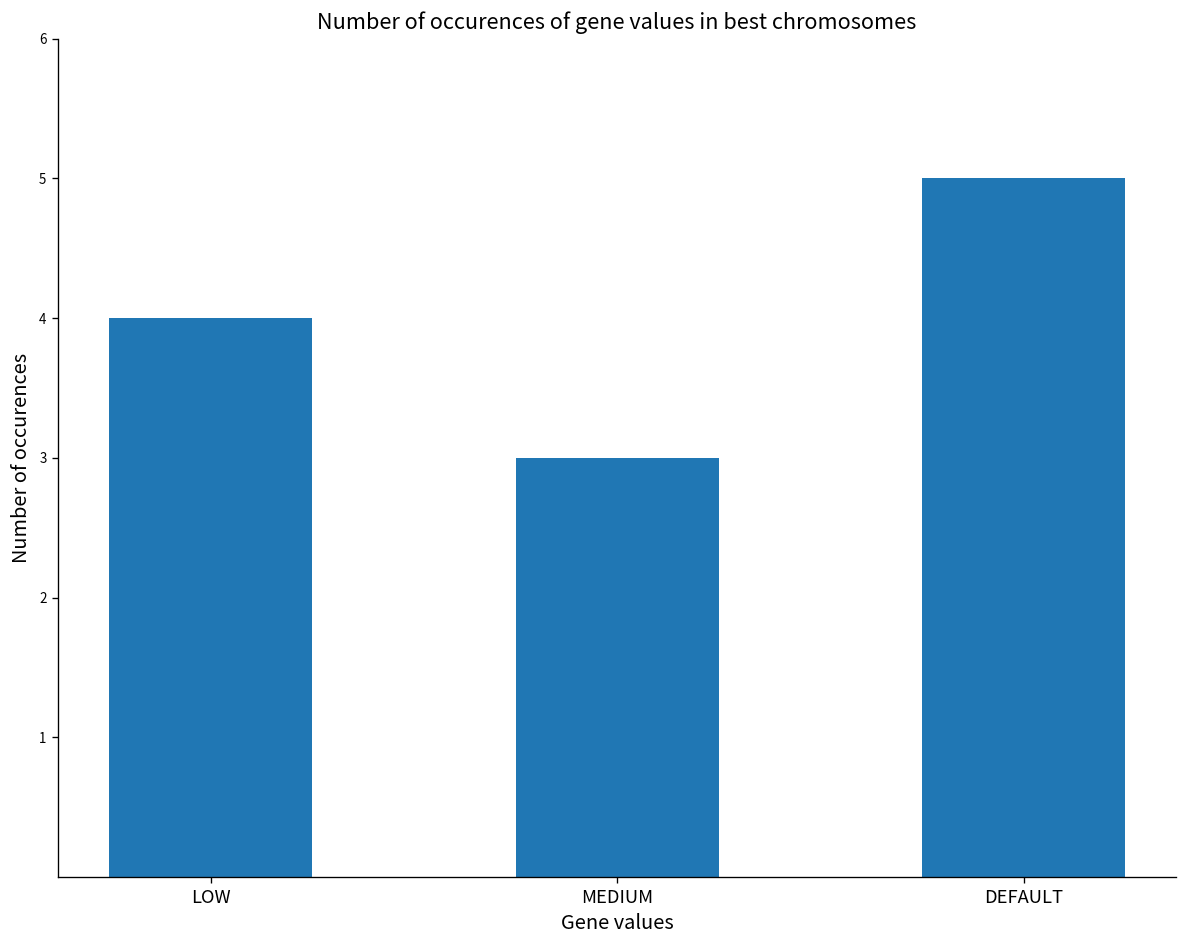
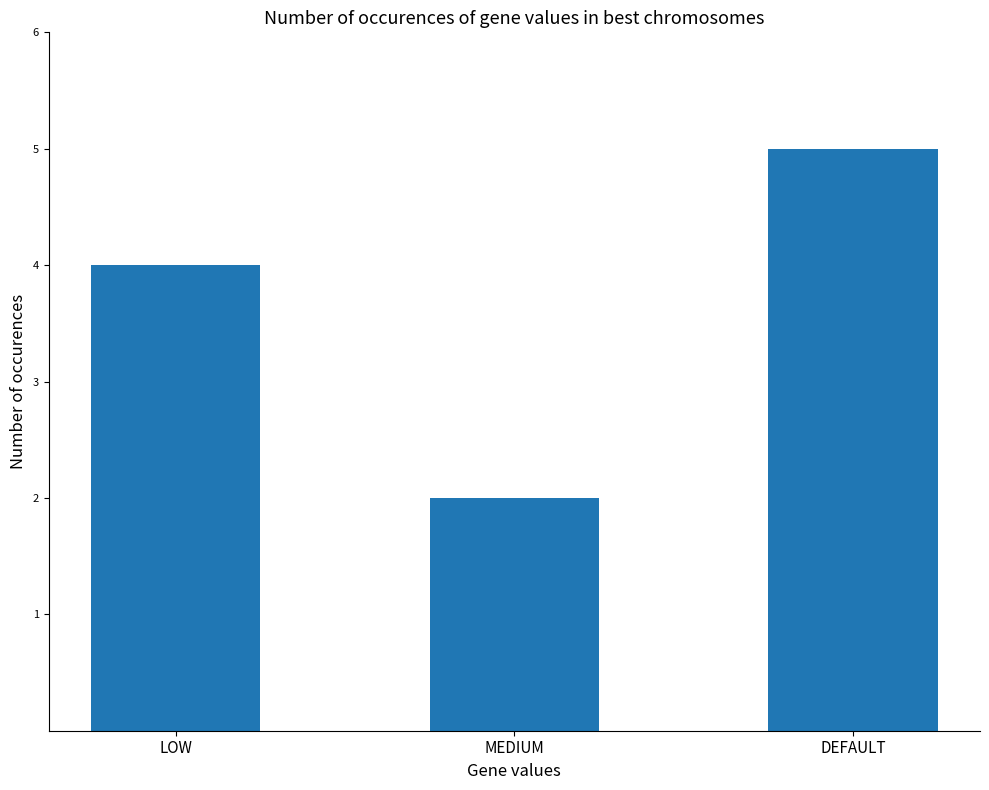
MEDIUM: 3 -> 2
